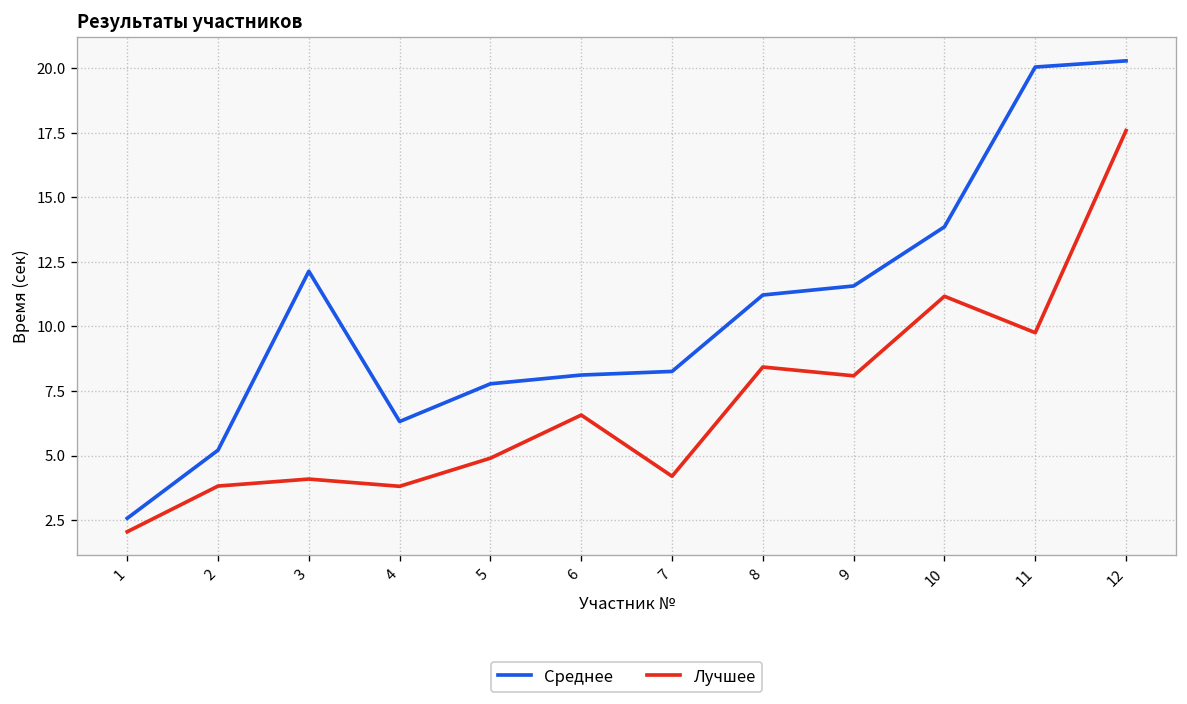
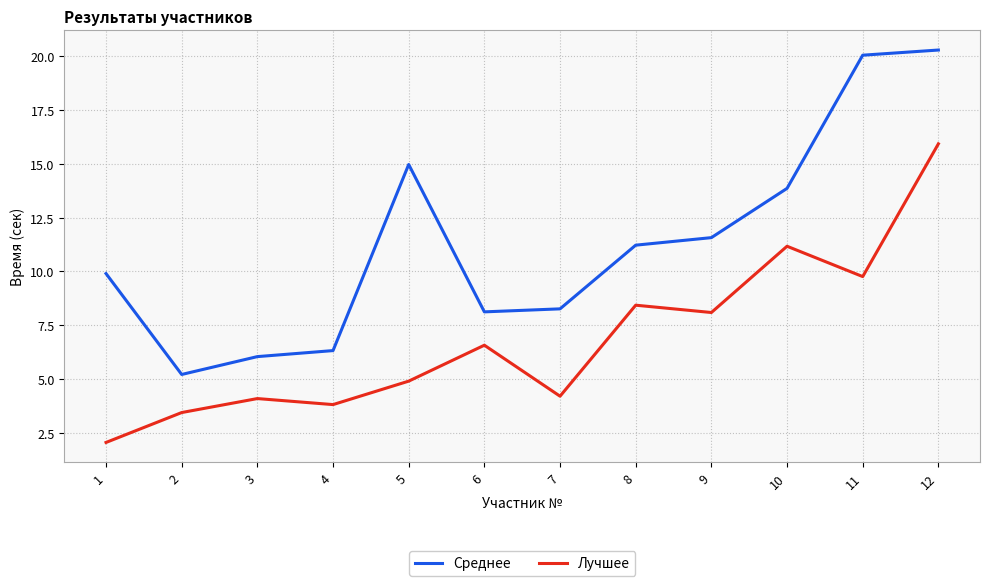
Среднее, 1: 2.6 -> 9.9
Лучшее, 2: 3.8 -> 3.4
Среднее, 3: 12.1 -> 6.0
Среднее, 5: 7.8 -> 15.0
Лучшее, 12: 17.6 -> 15.9
